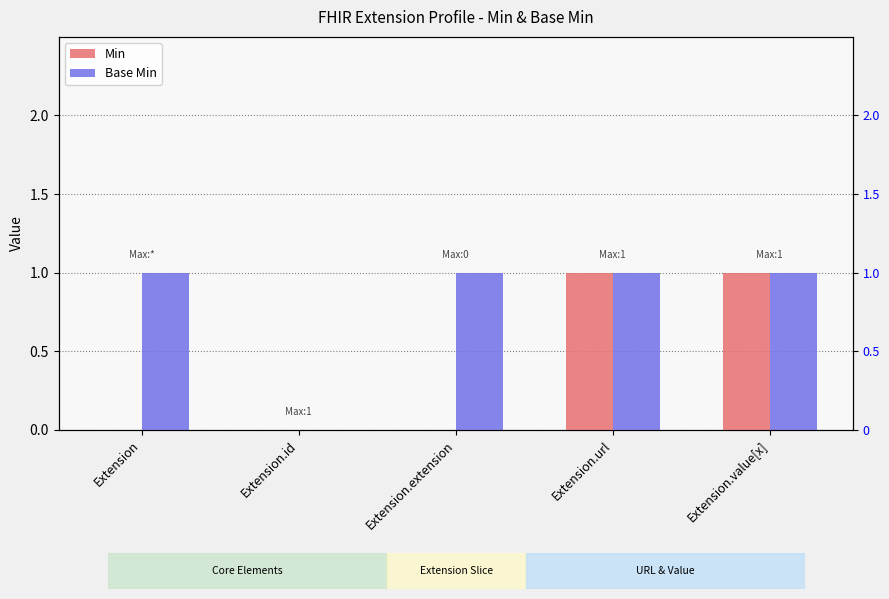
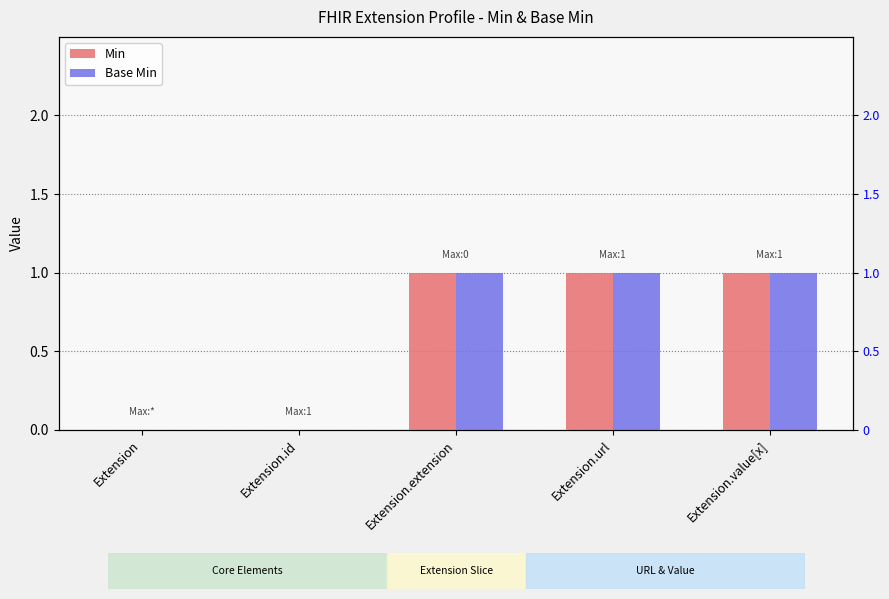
Base Min, Extension: 1 -> 0
Min, Extension.extension: 0 -> 1
